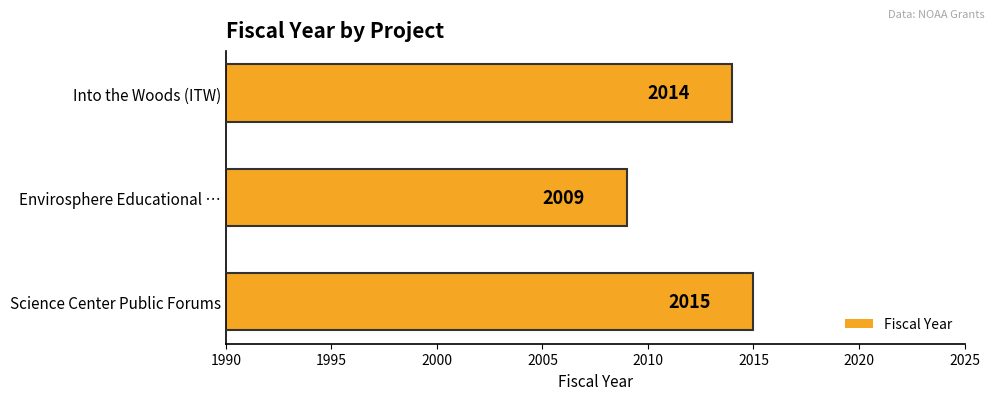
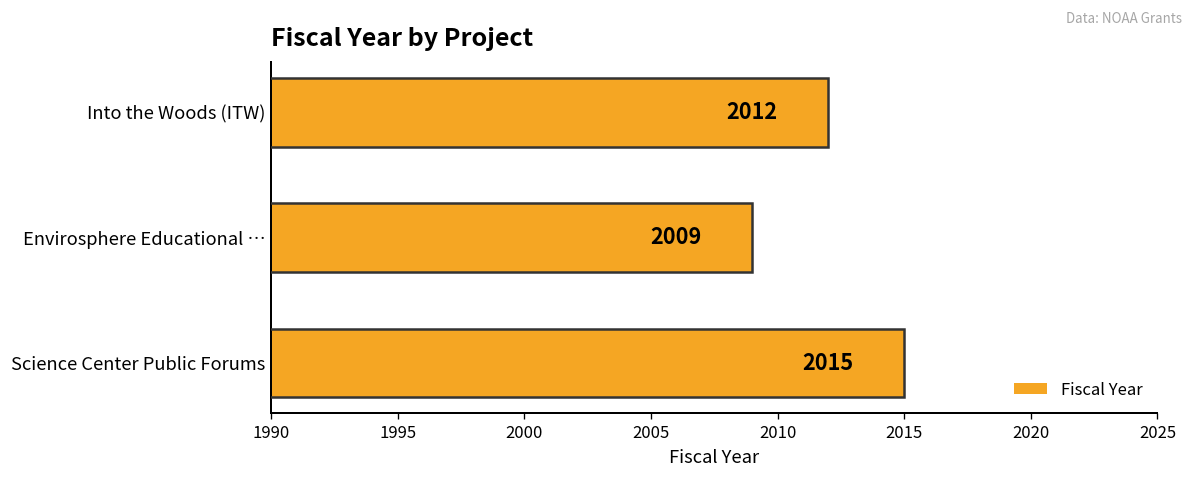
Into the Woods (ITW): 2014 -> 2012
